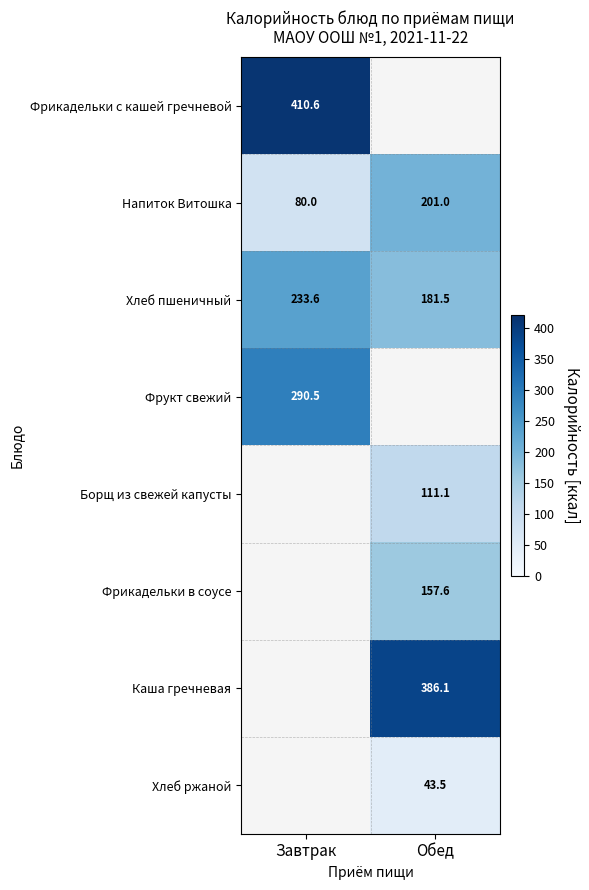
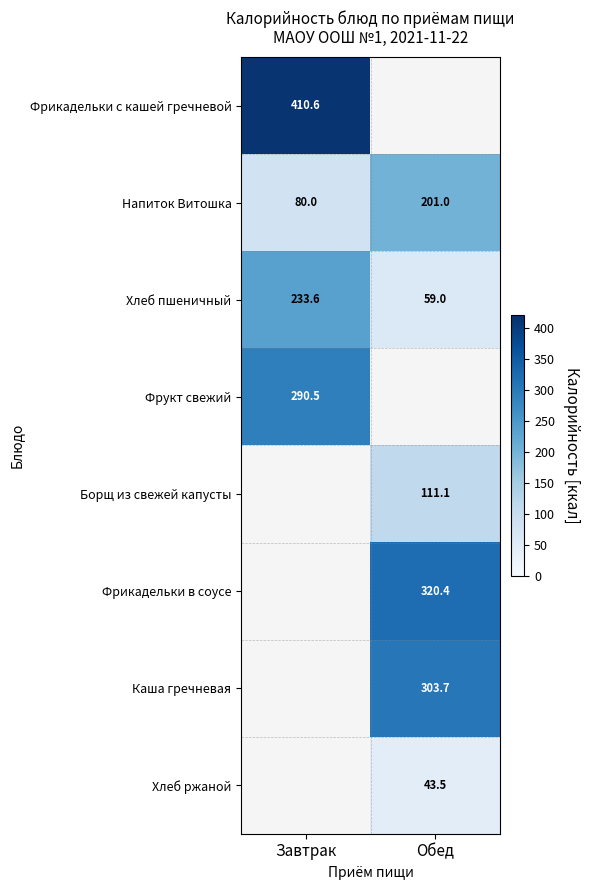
Хлеб пшеничный, Обед: 181.5 -> 59.0
Фрикадельки в соусе, Обед: 157.6 -> 320.4
Каша гречневая, Обед: 386.1 -> 303.7
